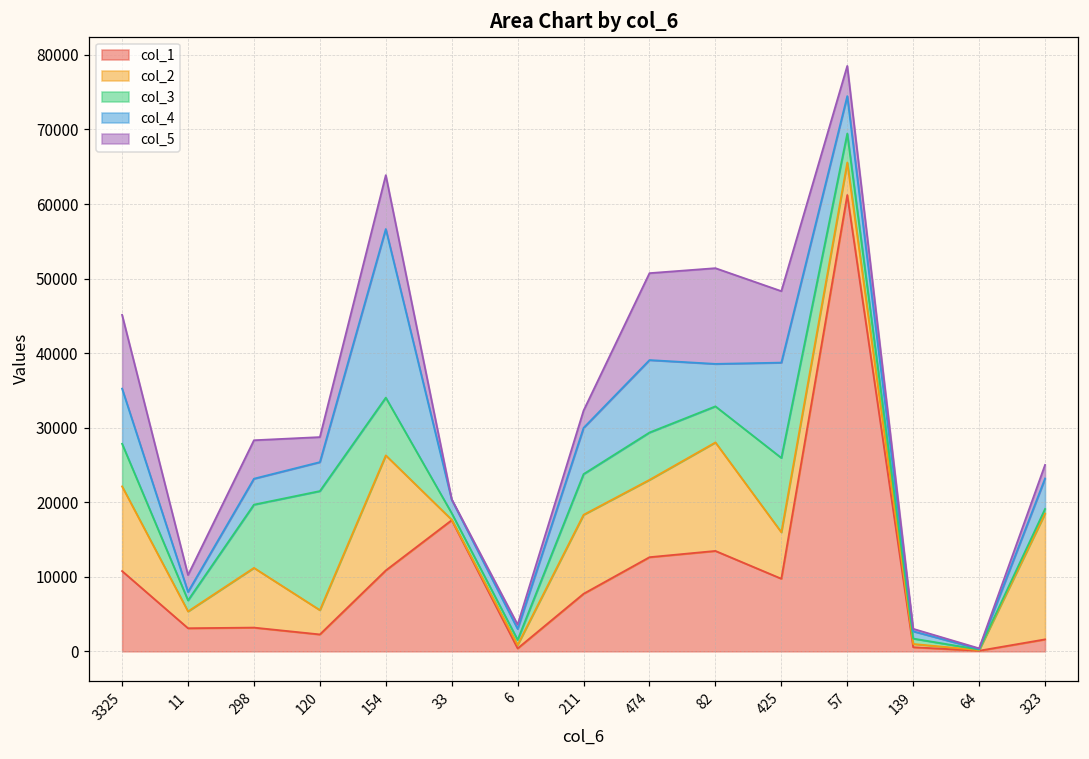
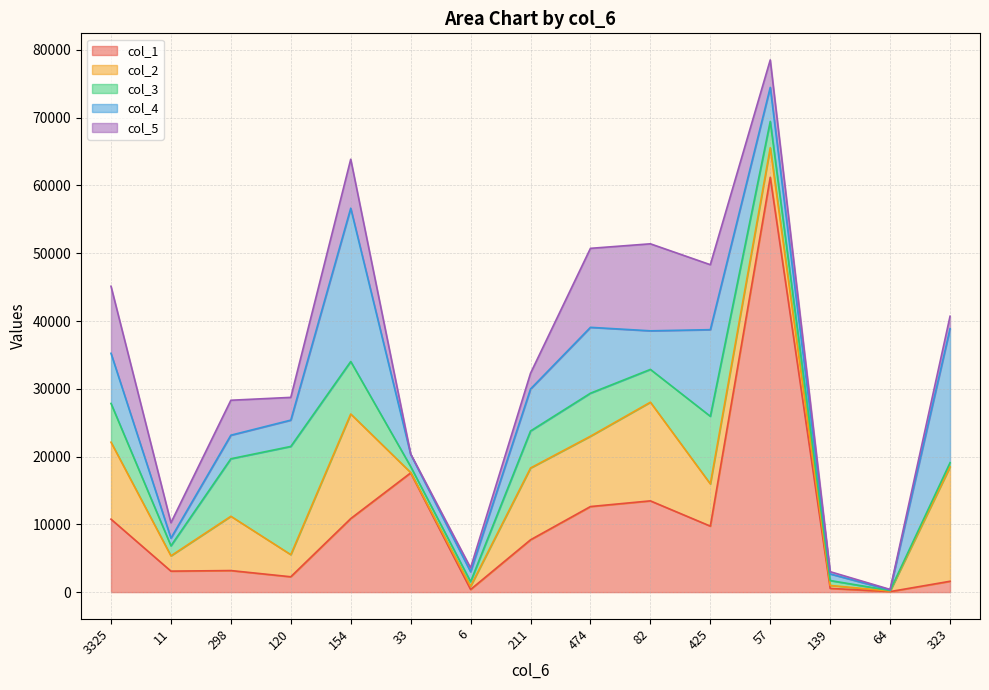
col_4, 323: 4000 -> 20000
